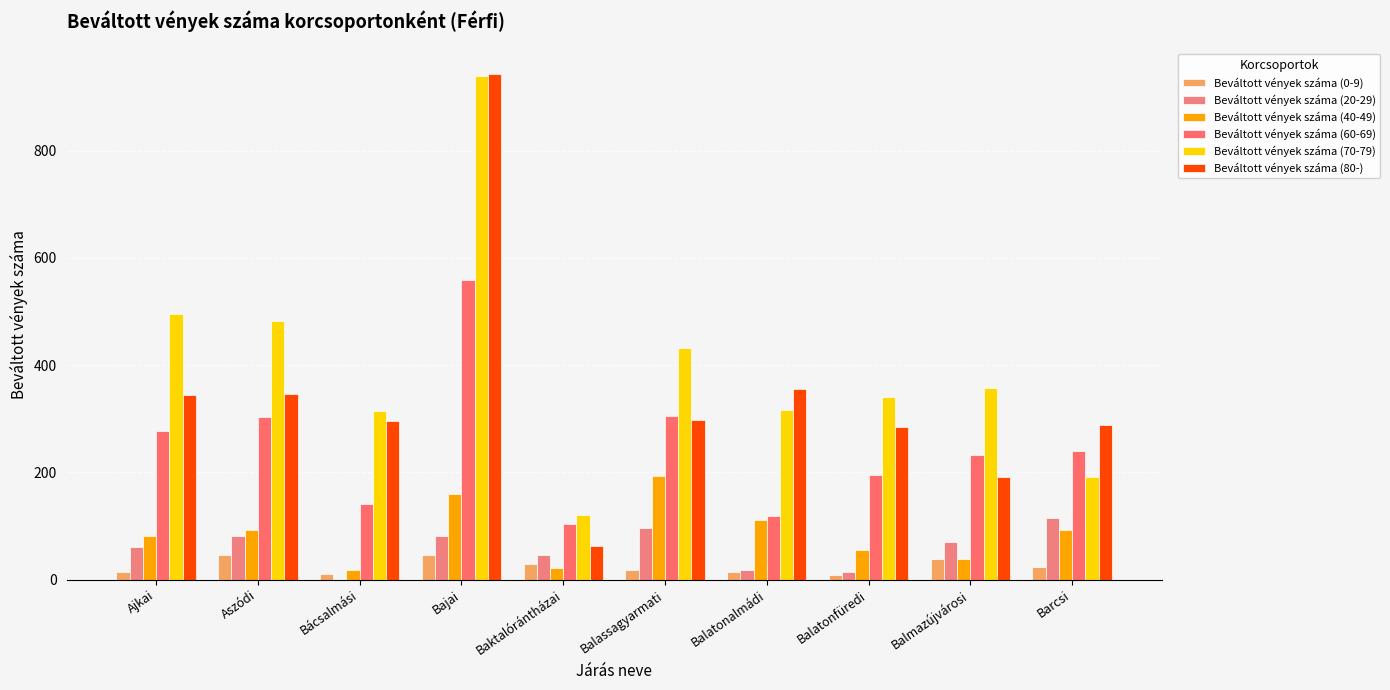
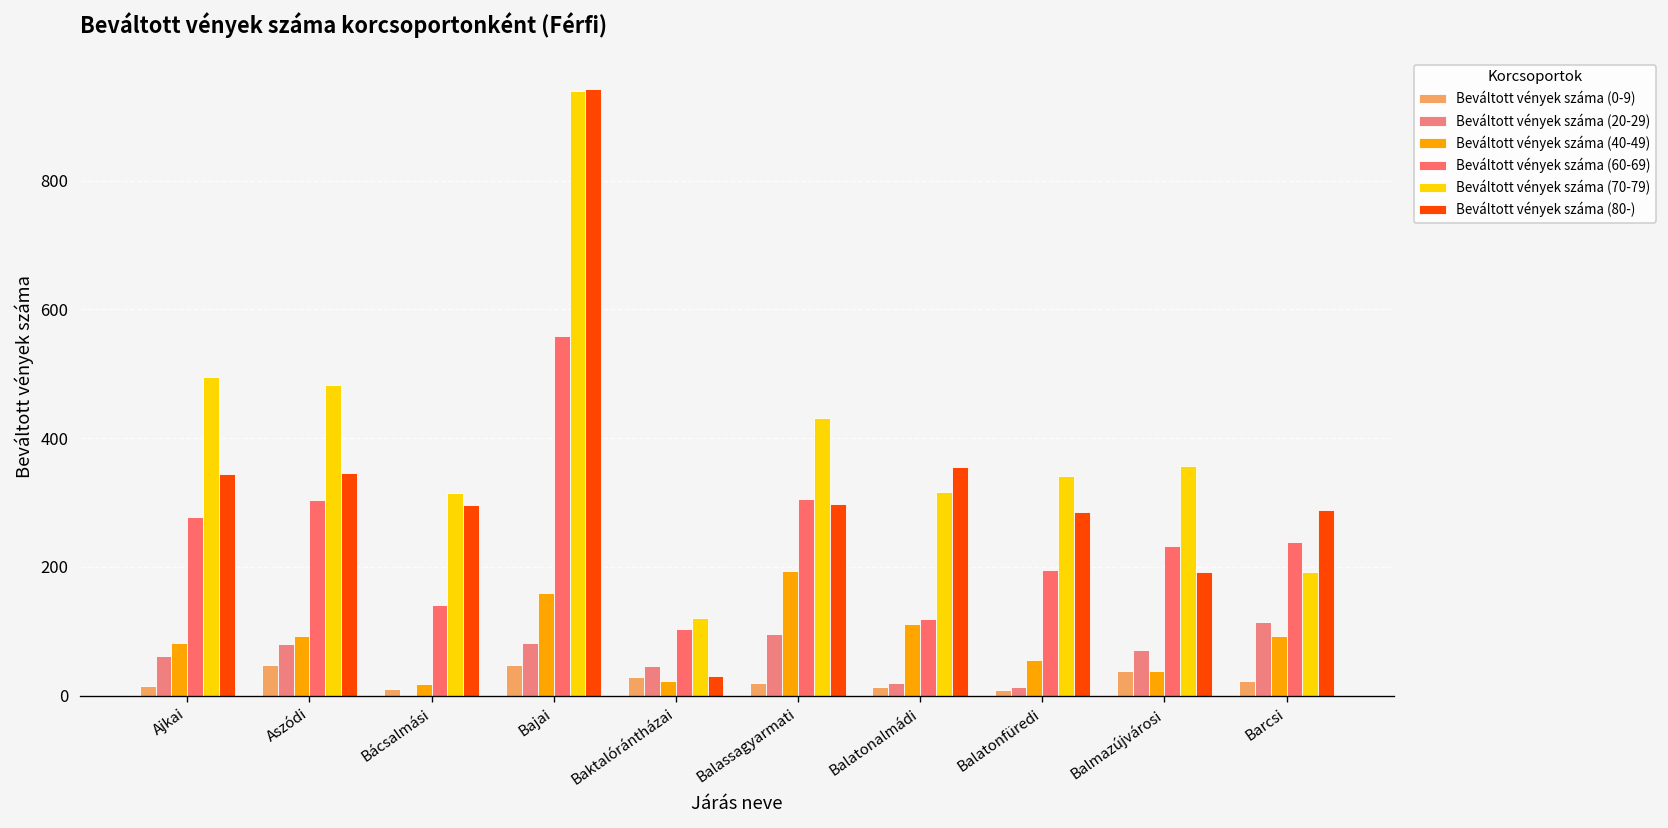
Beváltott vények száma (80-), Baktalórántházai: 60 -> 30
